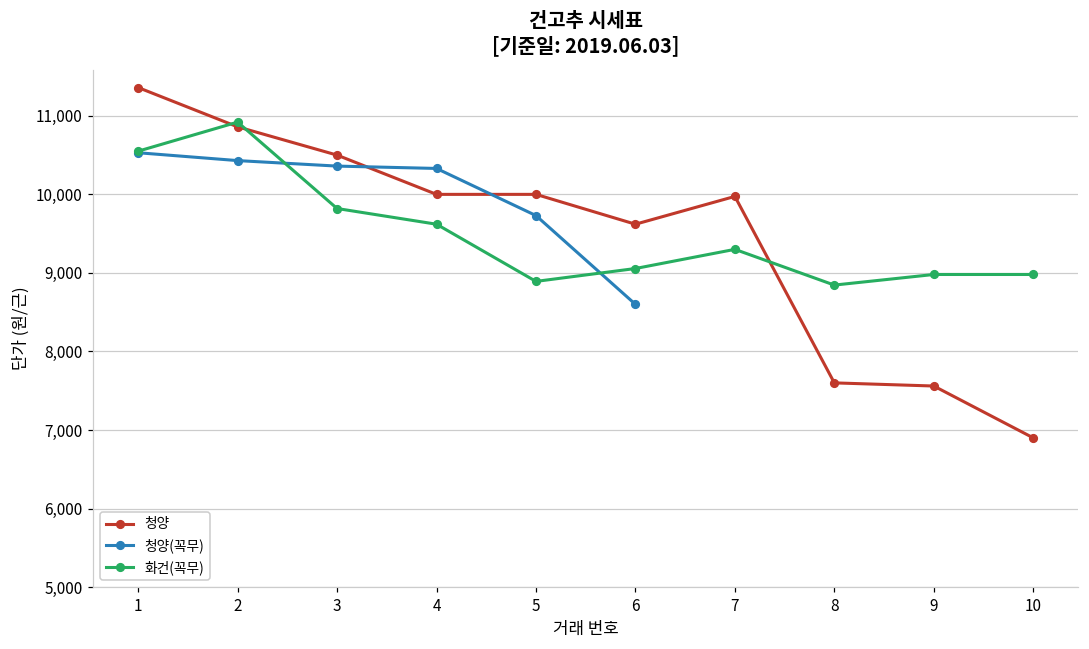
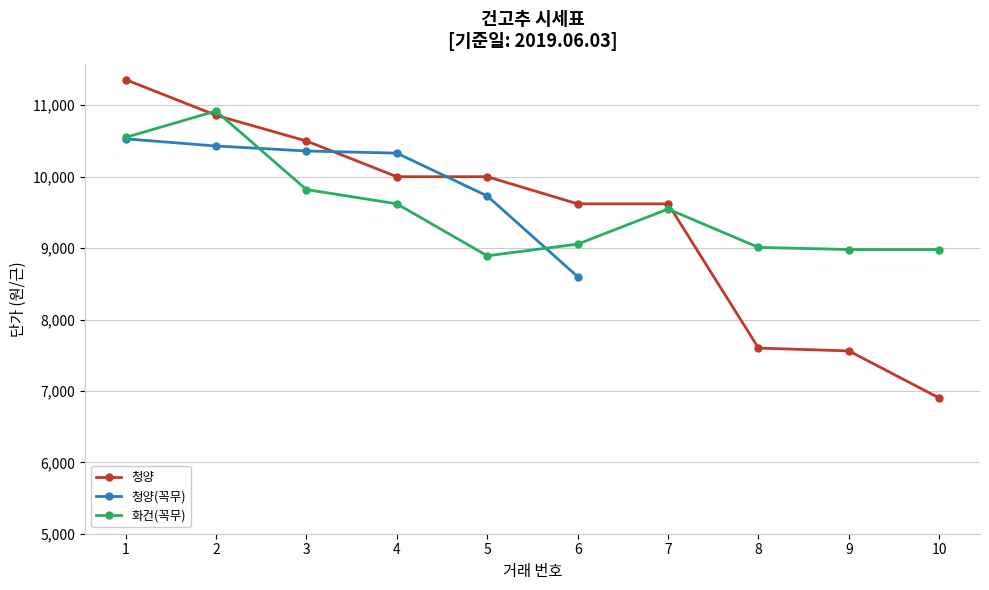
청양, 7: 10,000 -> 9,600
화건(꼭무), 7: 9,300 -> 9,500
화건(꼭무), 8: 8,800 -> 9,000
